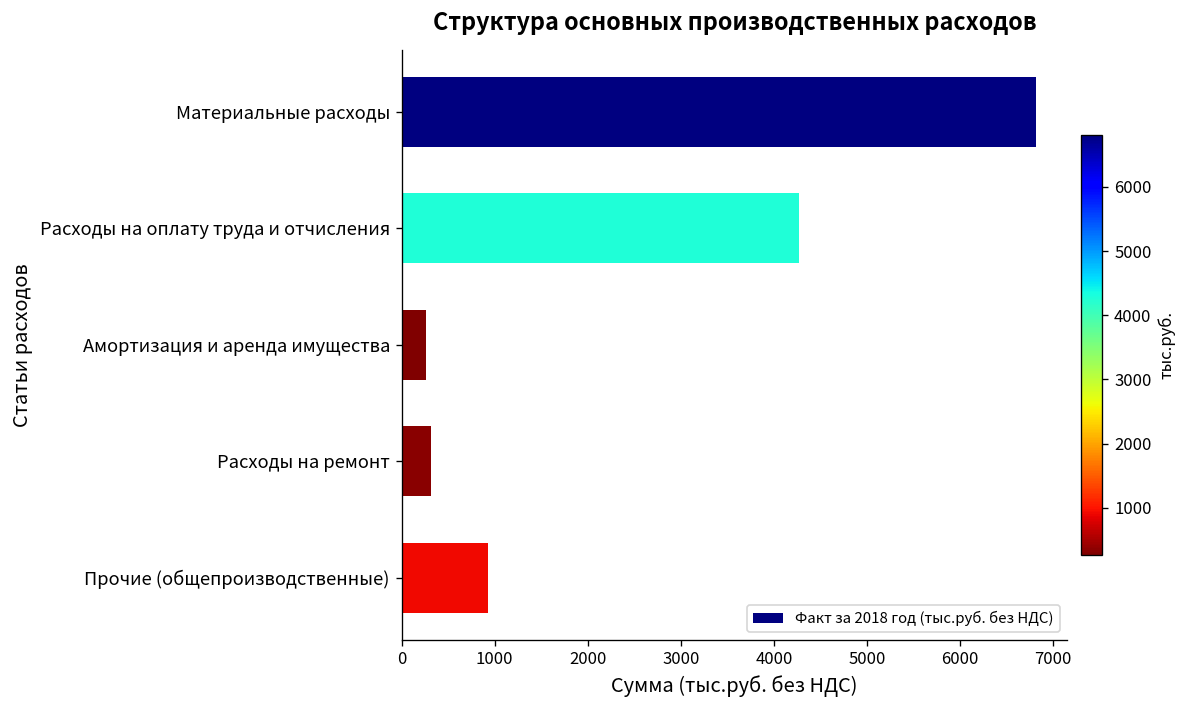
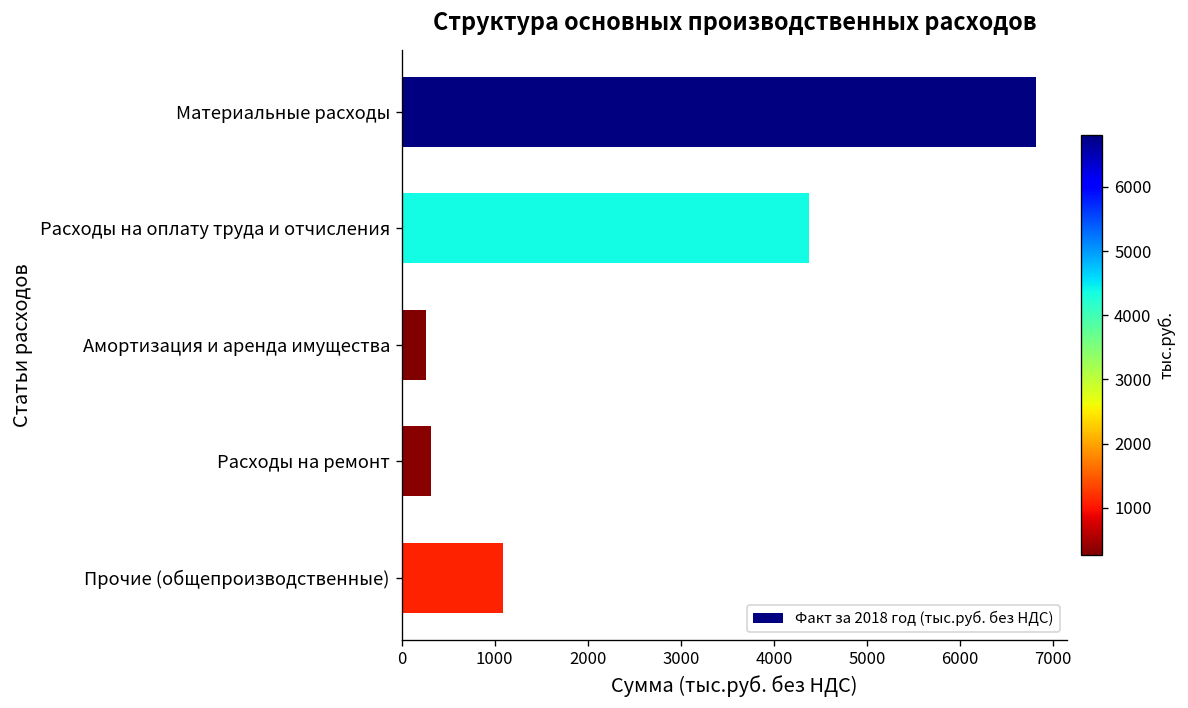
Расходы на оплату труда и отчисления: 4300 -> 4400
Прочие (общепроизводственные): 900 -> 1100
